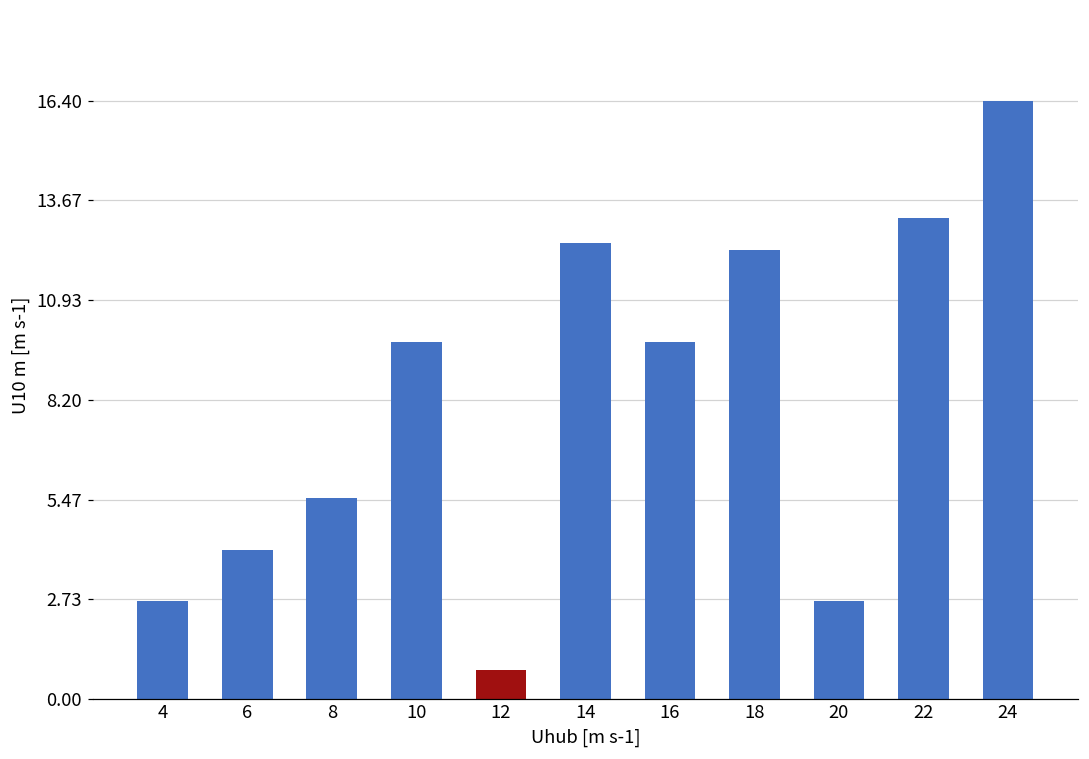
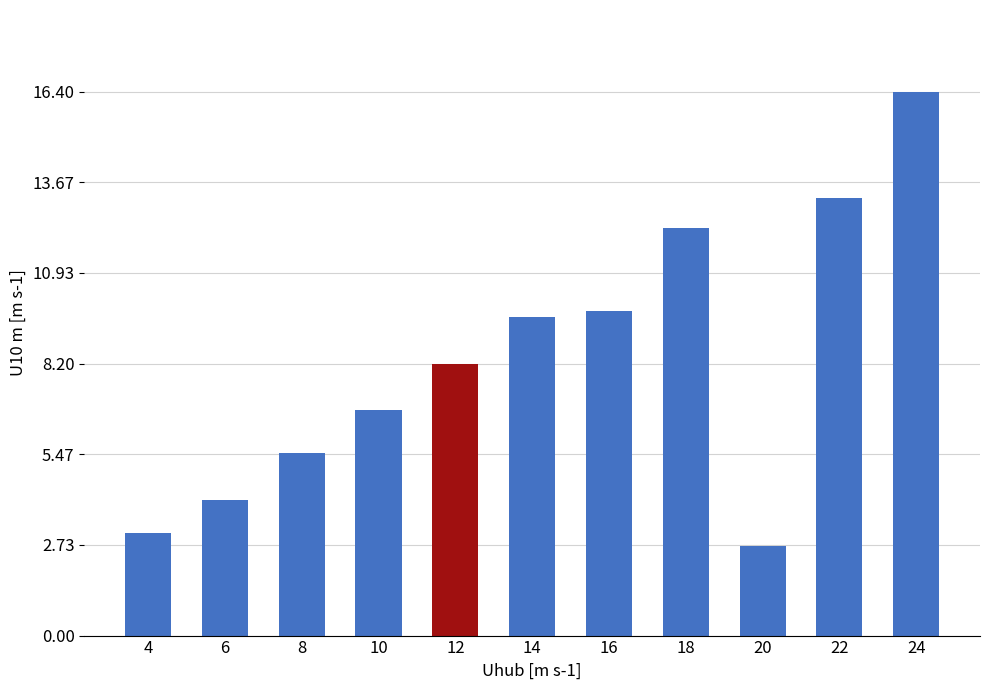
4: 2.7 -> 3.1
10: 9.8 -> 6.8
12: 0.8 -> 8.2
14: 12.5 -> 9.6
